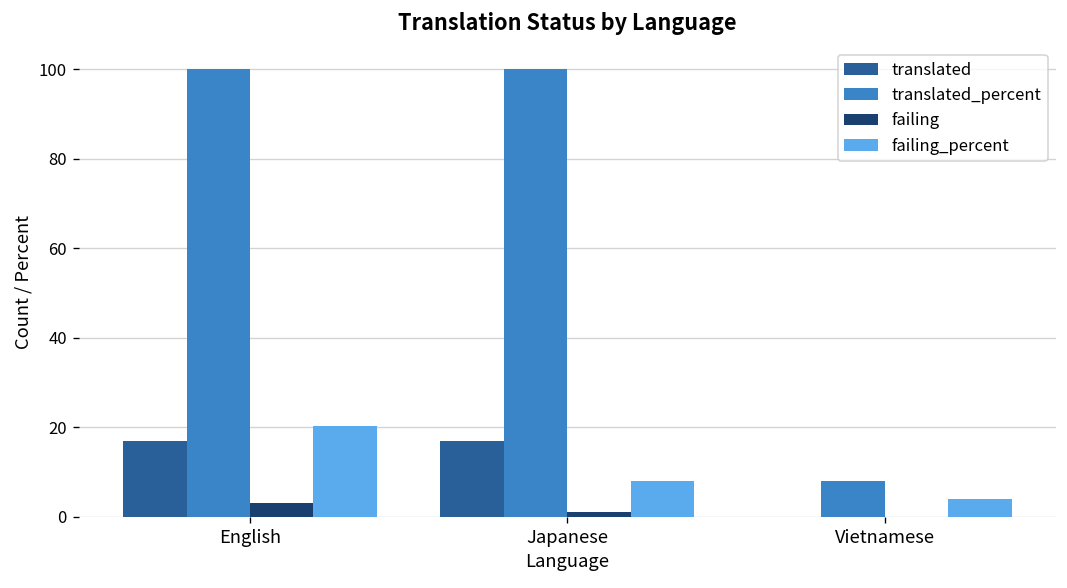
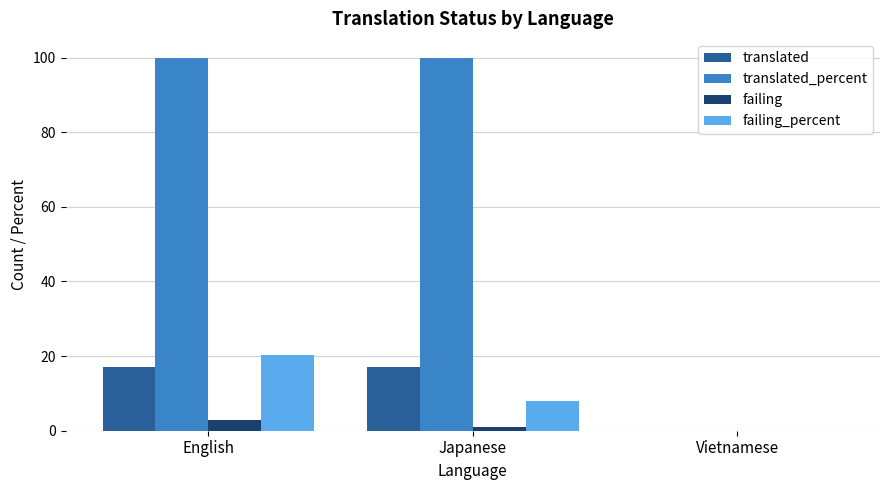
translated_percent, Vietnamese: 8 -> 0
failing_percent, Vietnamese: 4 -> 0
